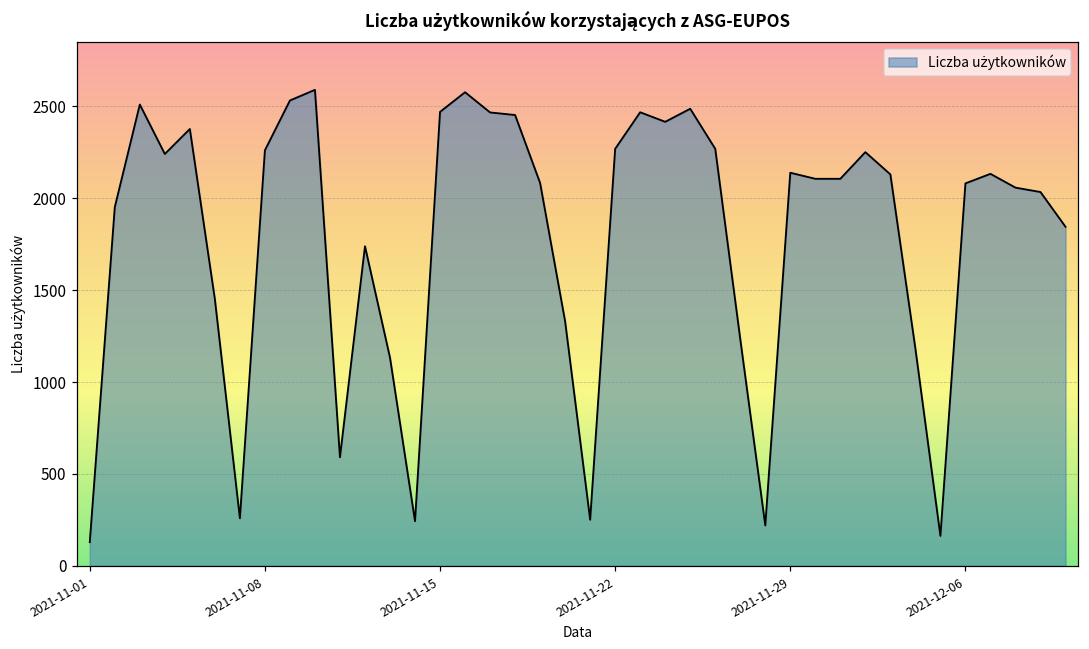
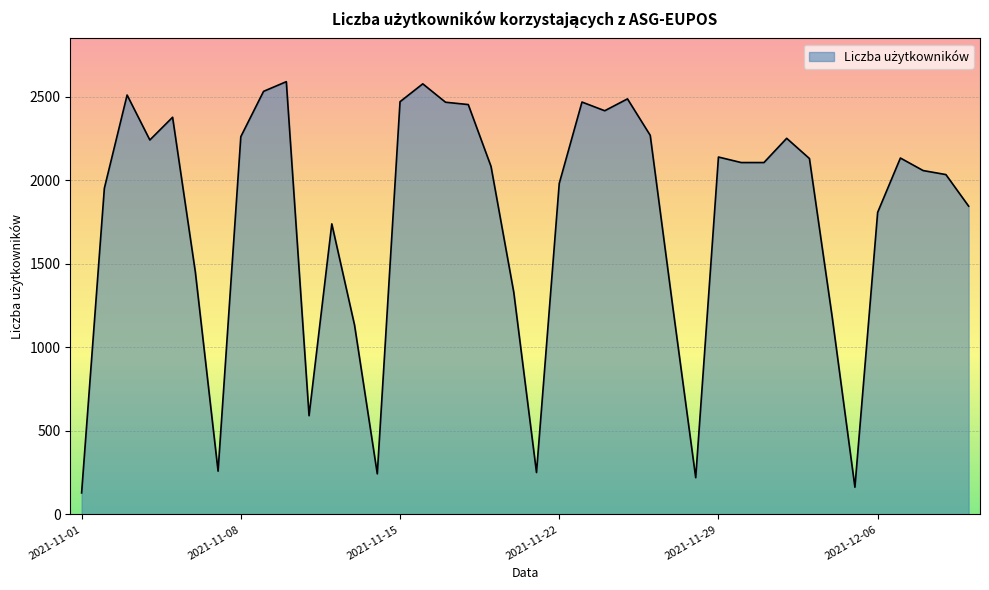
2021-11-22: 2270 -> 1980
2021-12-06: 2080 -> 1810
